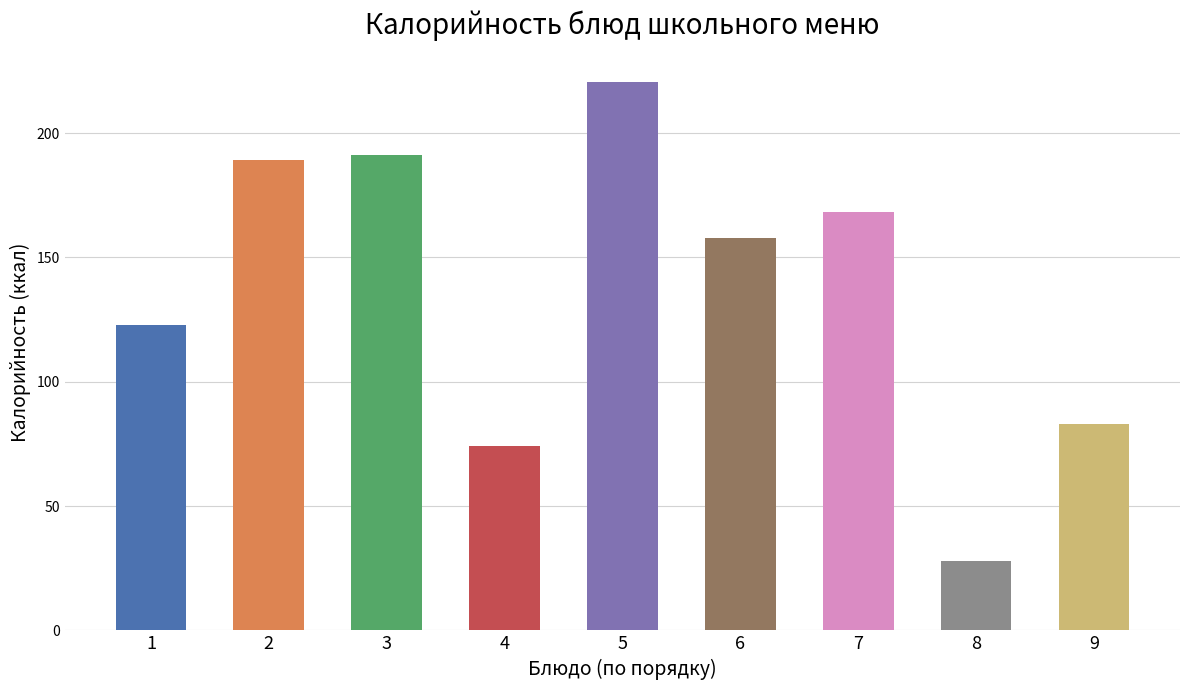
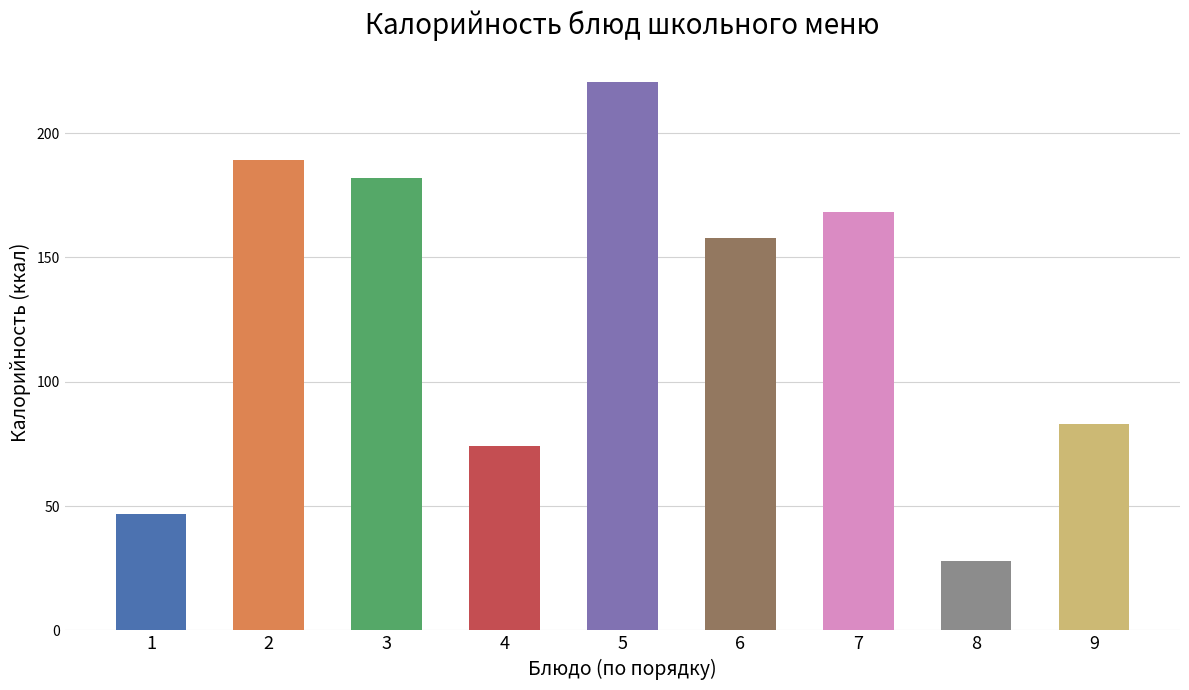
1: 123 -> 47
3: 191 -> 182
